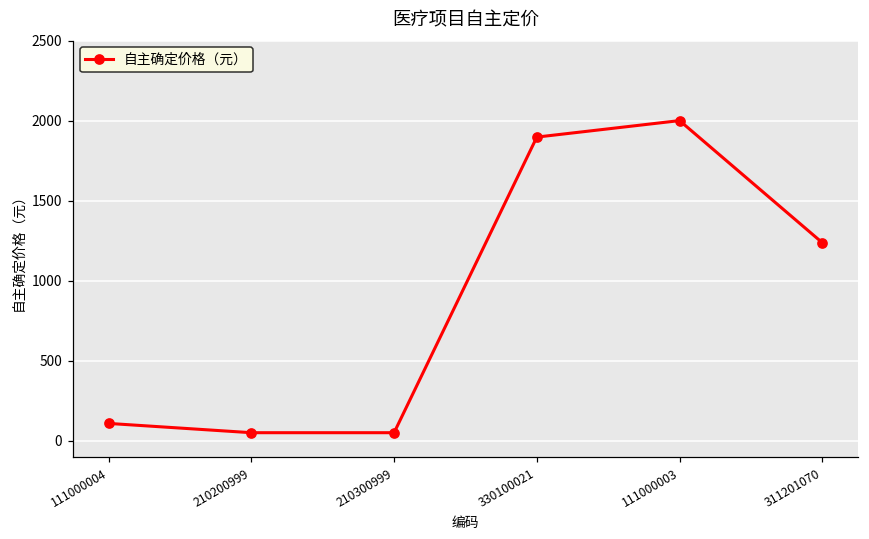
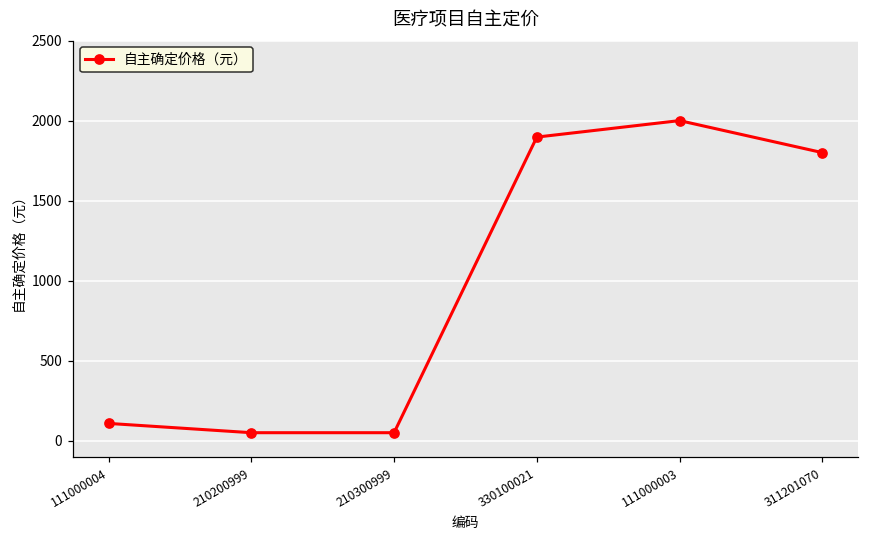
311201070: 1240 -> 1800
